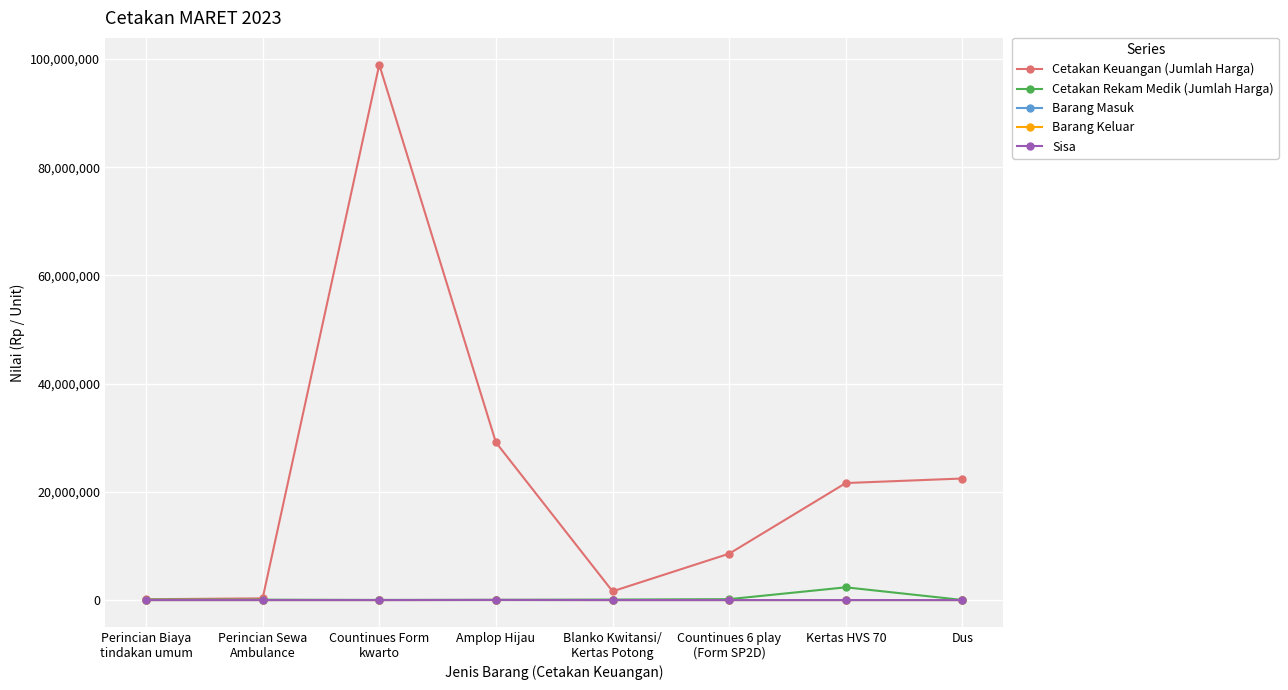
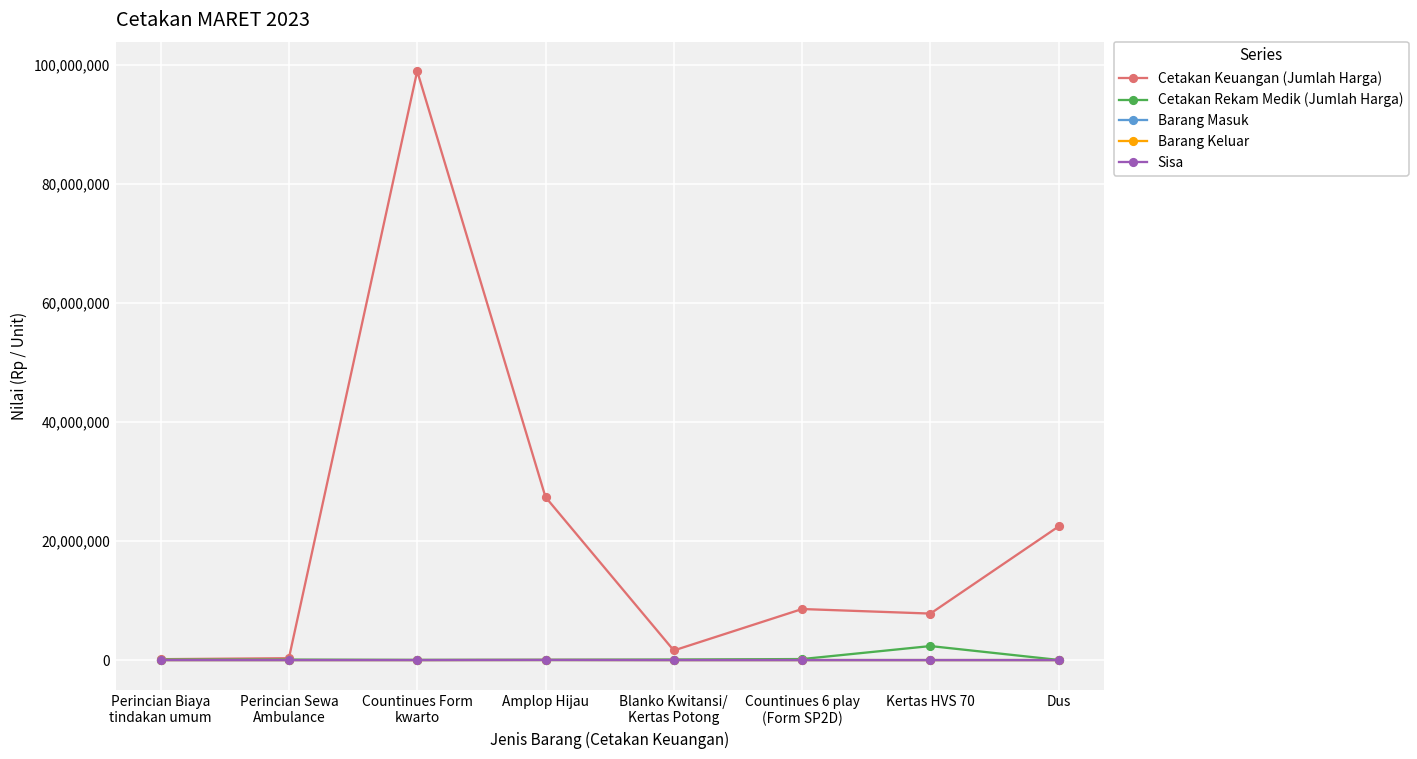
Cetakan Keuangan (Jumlah Harga), Amplop Hijau: 29,000,000 -> 27,000,000
Cetakan Keuangan (Jumlah Harga), Kertas HVS 70: 22,000,000 -> 8,000,000
